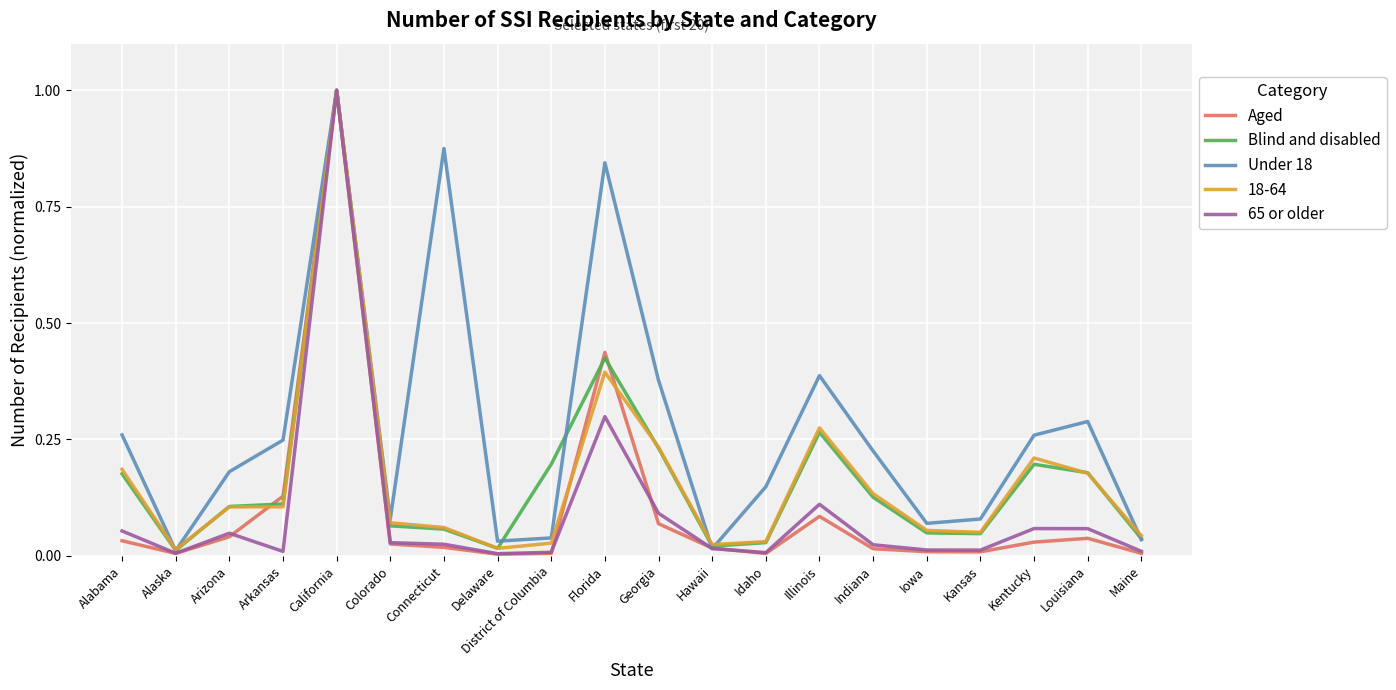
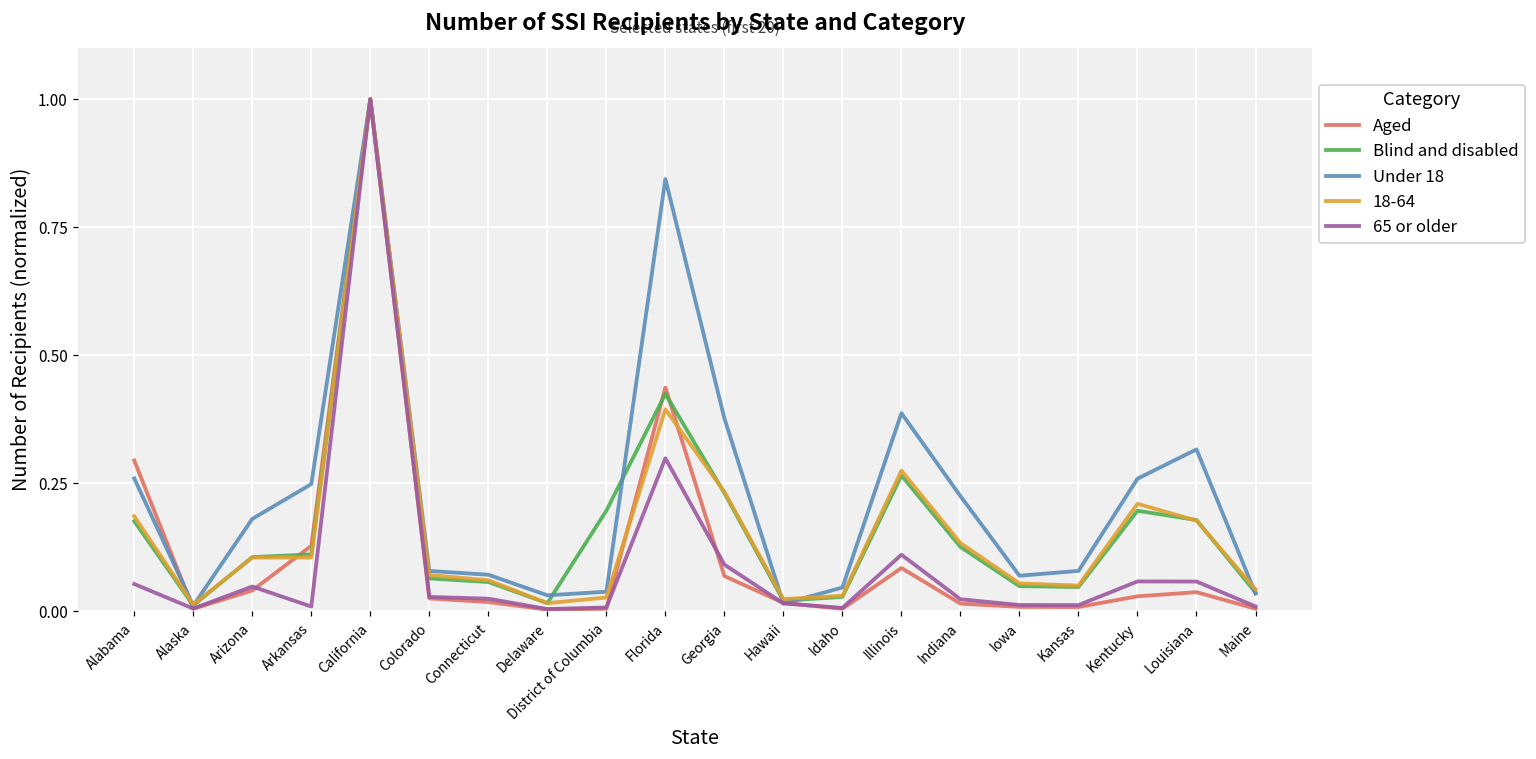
Aged, Alabama: 0.03 -> 0.29
Under 18, Connecticut: 0.87 -> 0.07
Under 18, Idaho: 0.15 -> 0.05
Under 18, Louisiana: 0.29 -> 0.32
